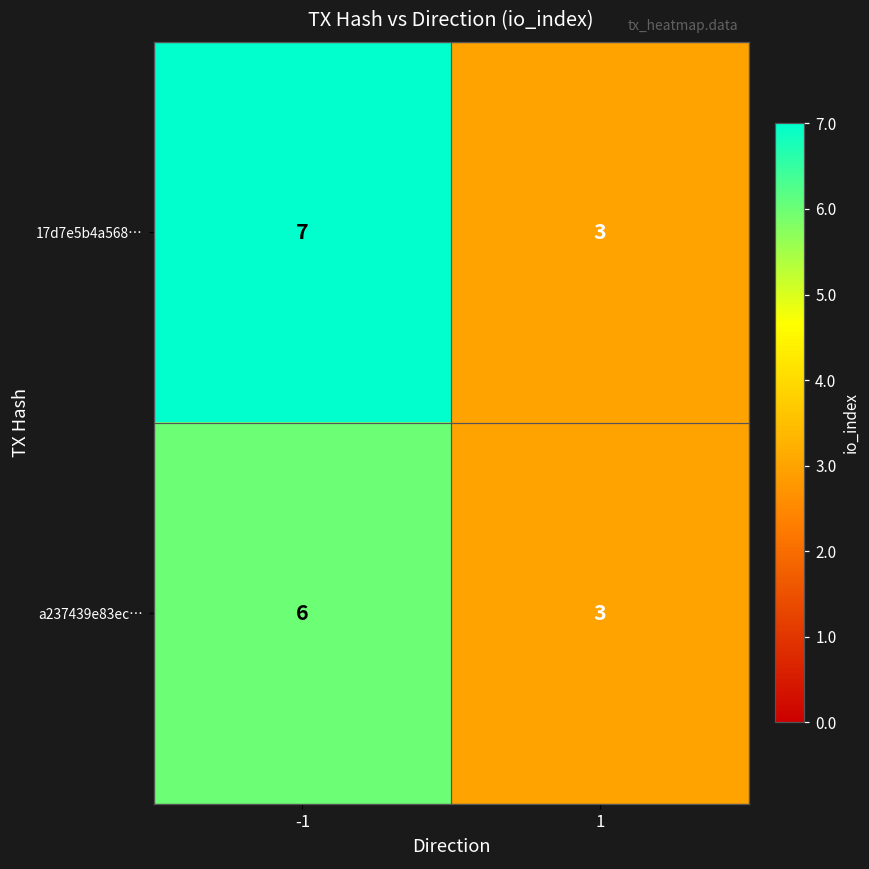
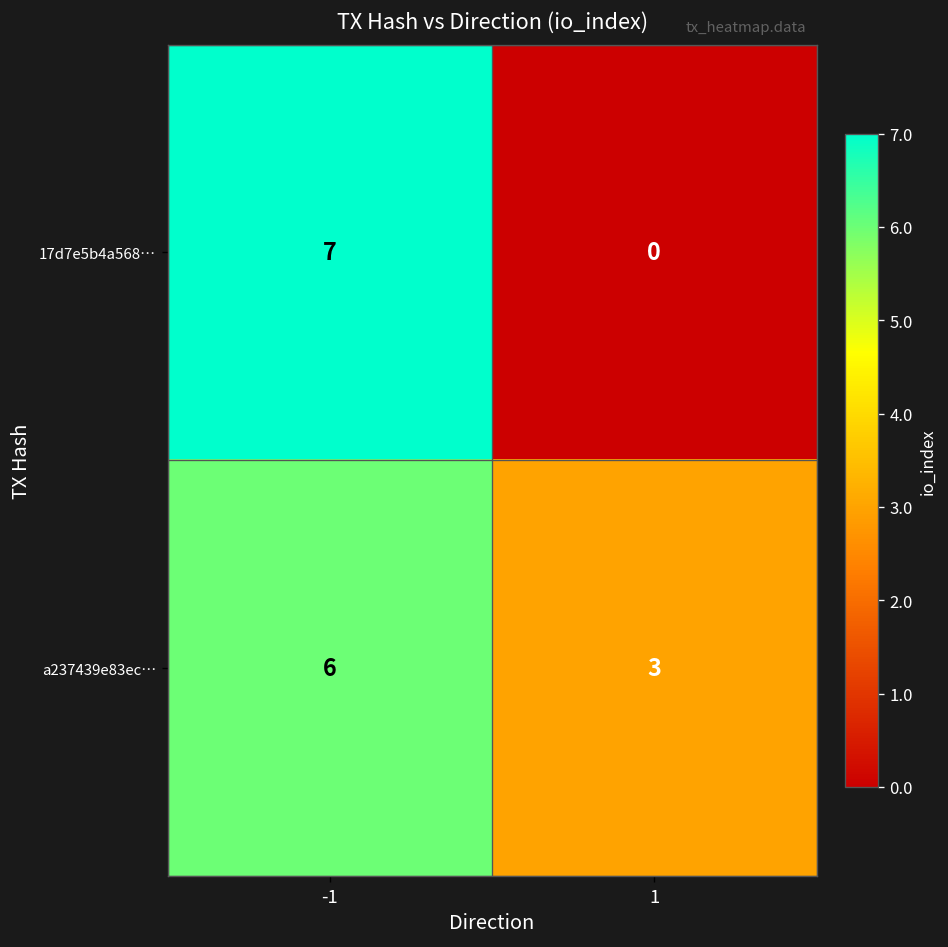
17d7e5b4a568…, 1: 3 -> 0
